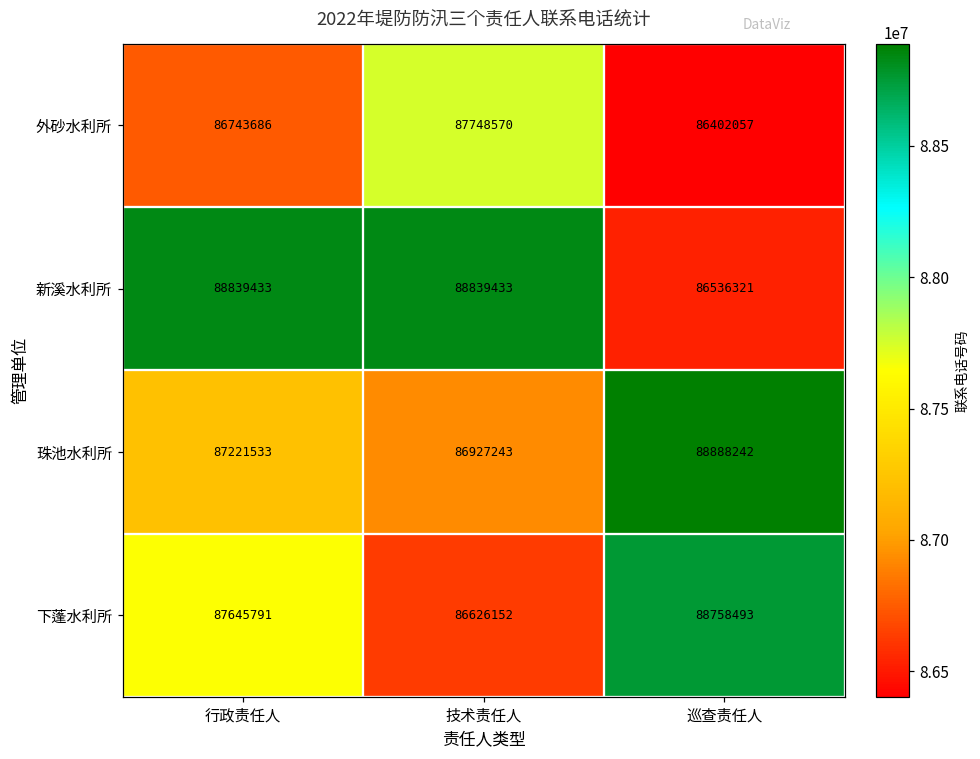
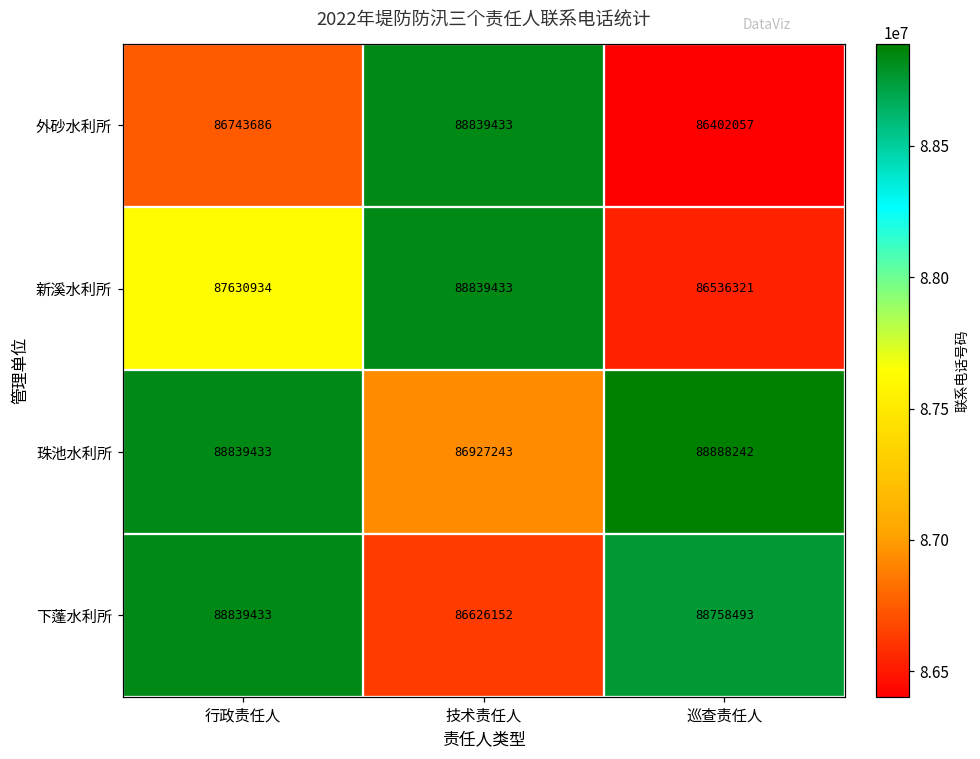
外砂水利所, 技术责任人: 87748570 -> 88839433
新溪水利所, 行政责任人: 88839433 -> 87630934
珠池水利所, 行政责任人: 87221533 -> 88839433
下蓬水利所, 行政责任人: 87645791 -> 88839433
